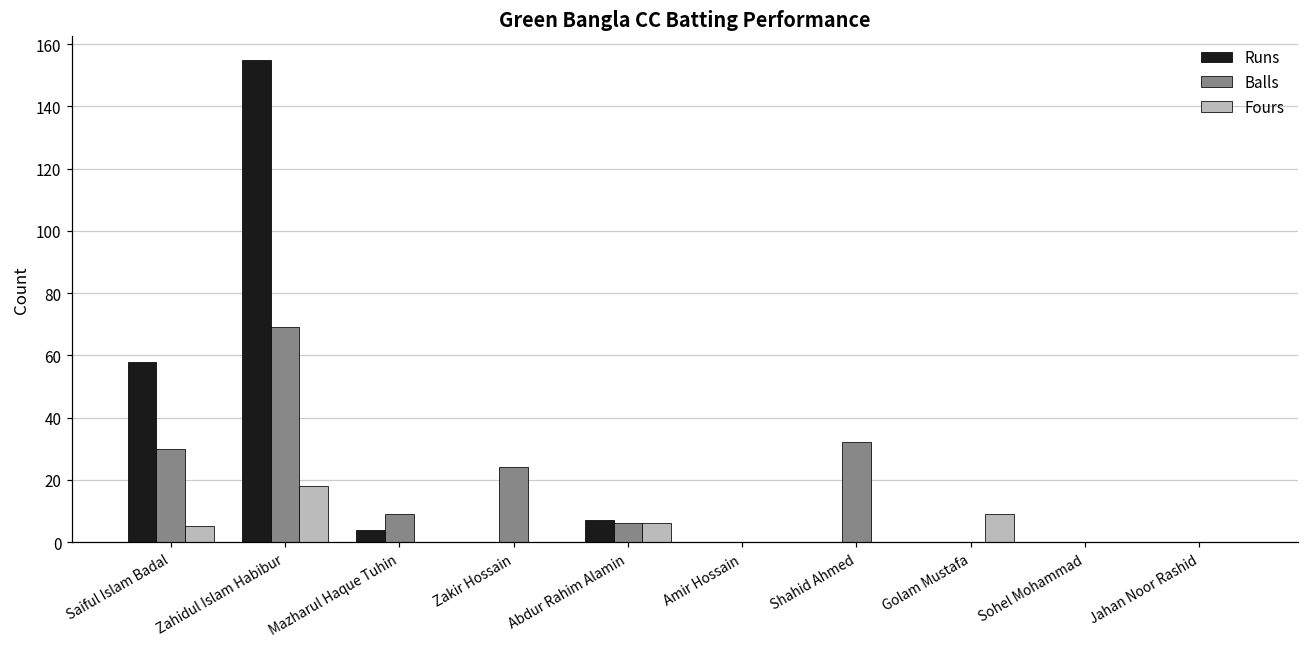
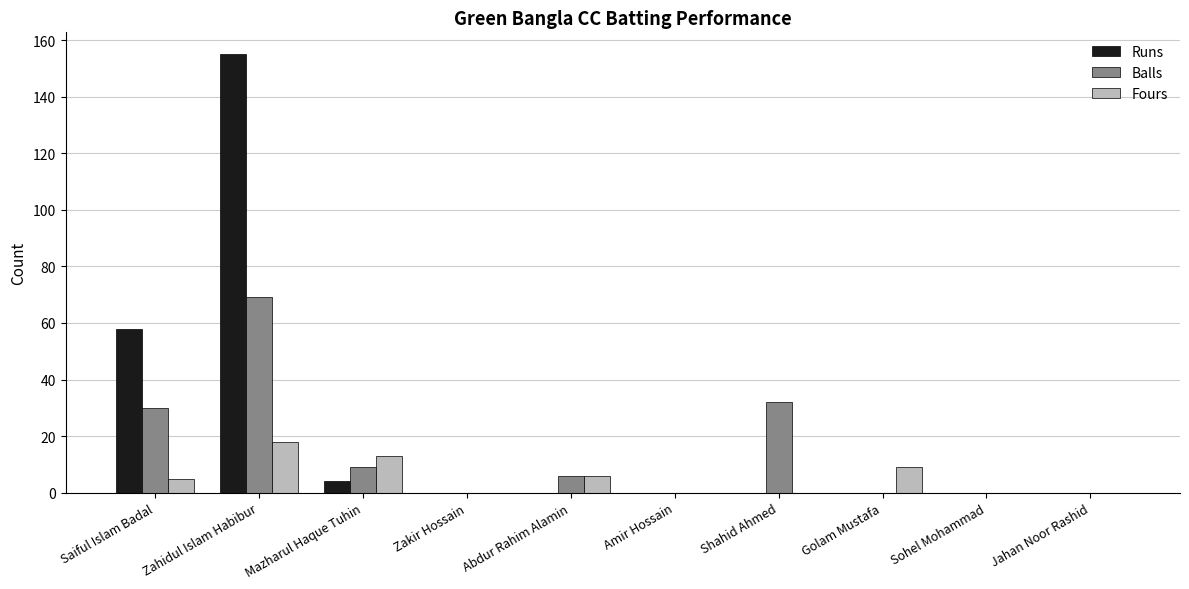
Fours, Mazharul Haque Tuhin: 0 -> 13
Balls, Zakir Hossain: 24 -> 0
Runs, Abdur Rahim Alamin: 7 -> 0
